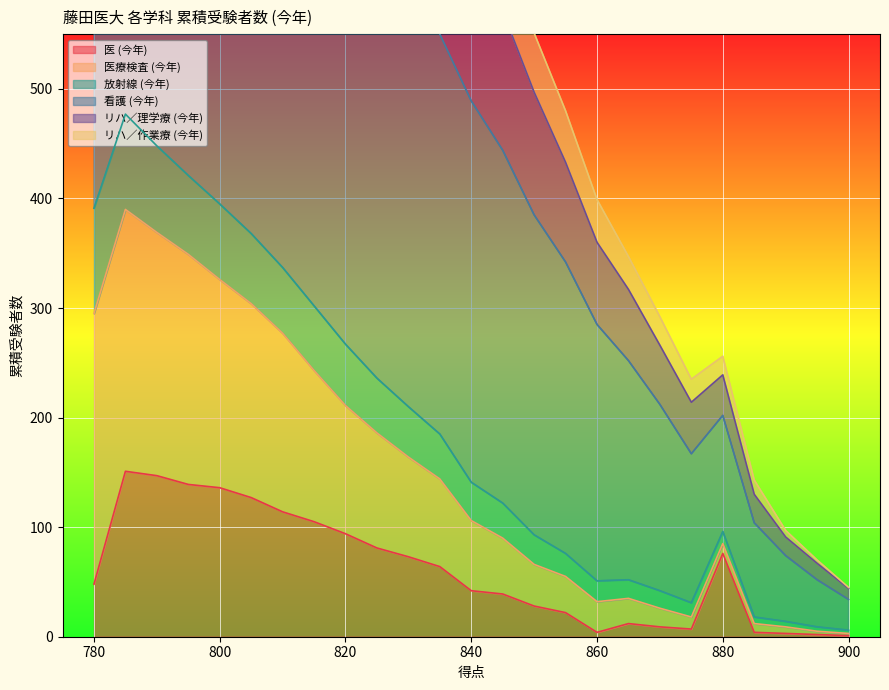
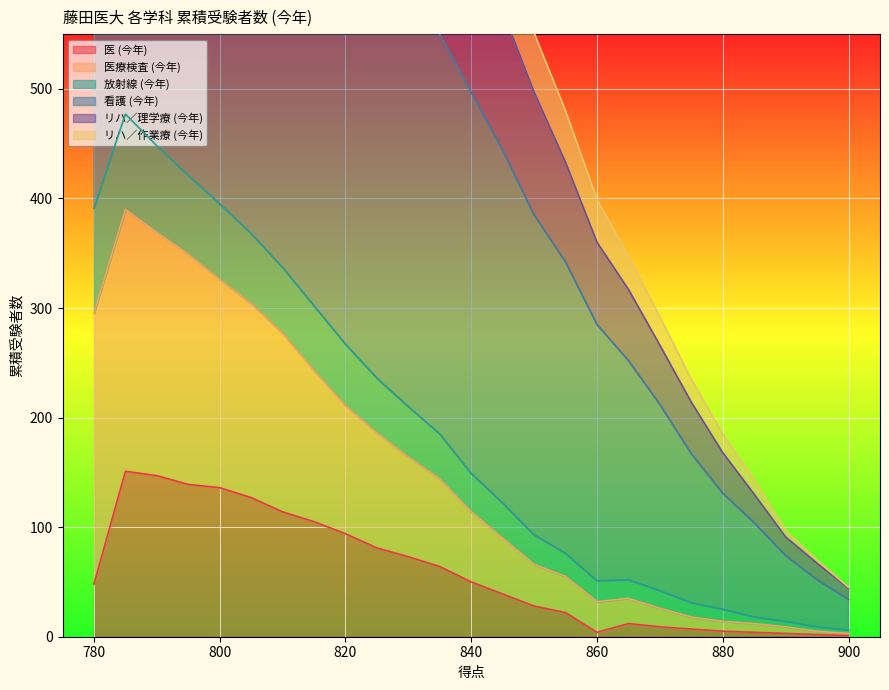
医 (今年), 840: 42 -> 50
医 (今年), 880: 76 -> 5
